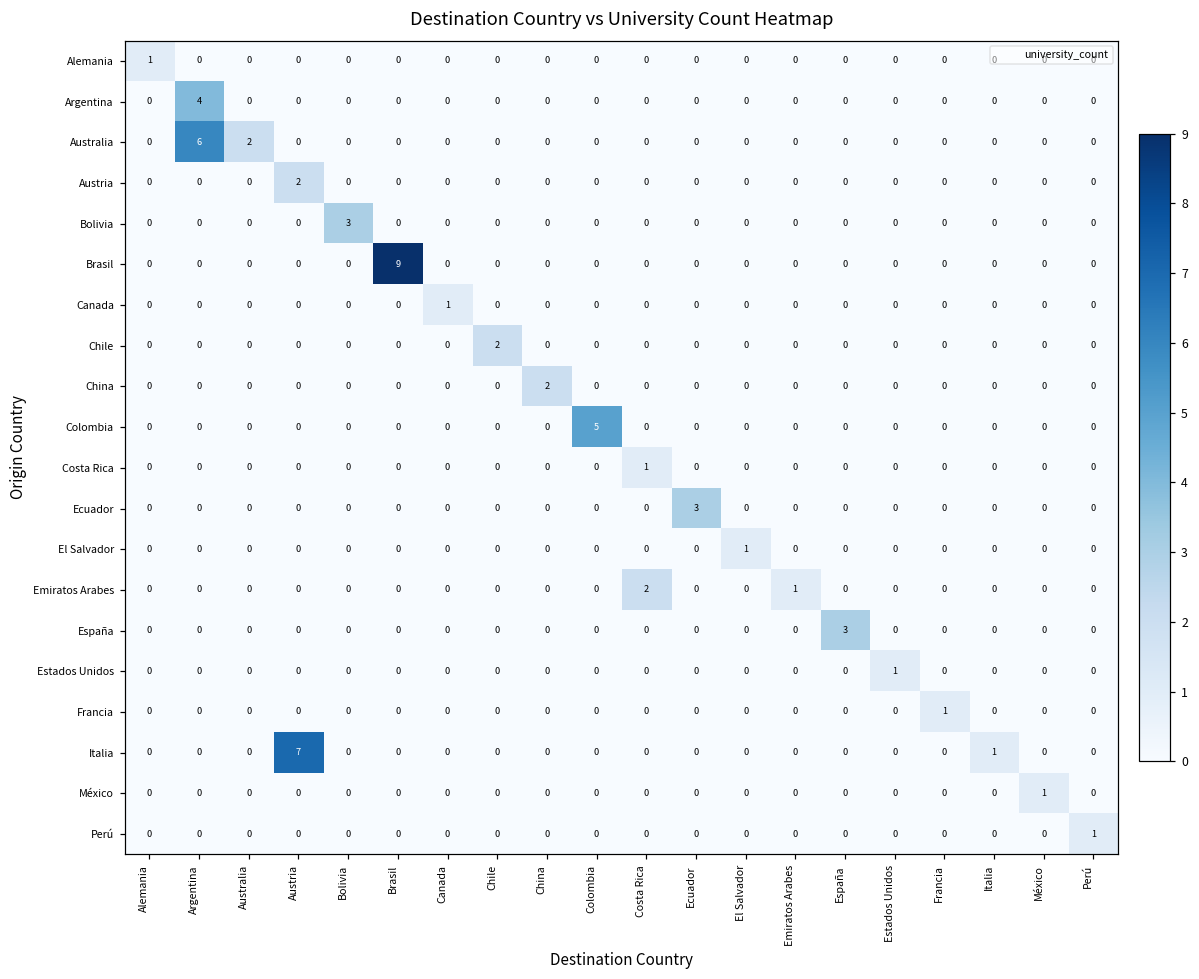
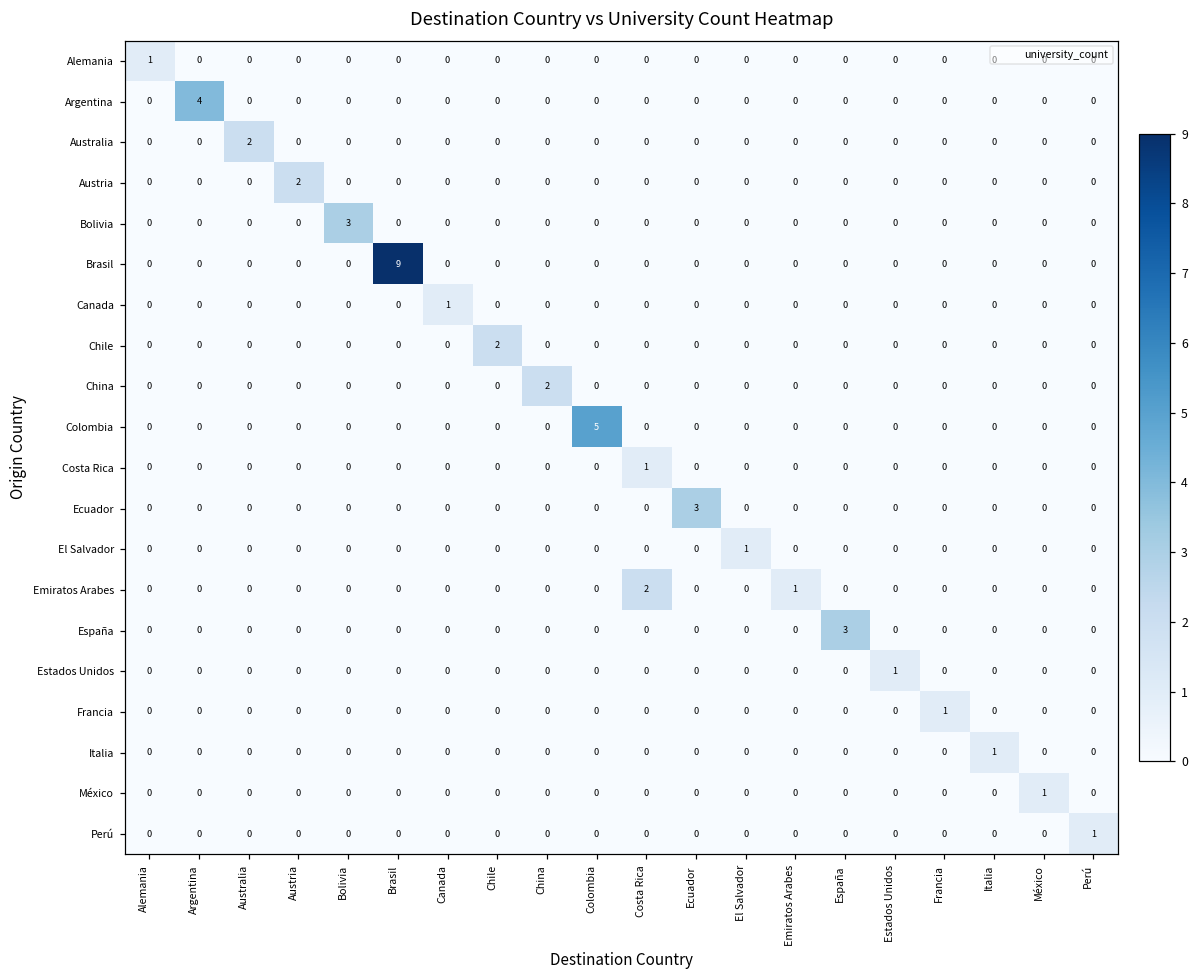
Australia, Argentina: 6 -> 0
Italia, Austria: 7 -> 0
